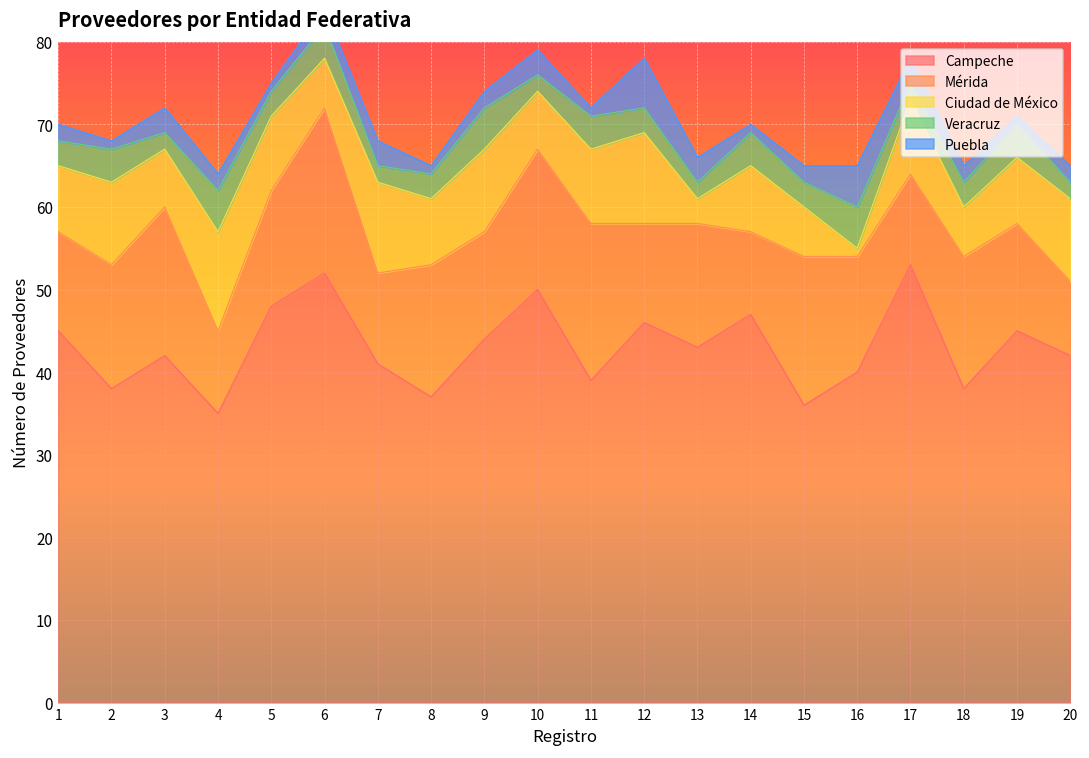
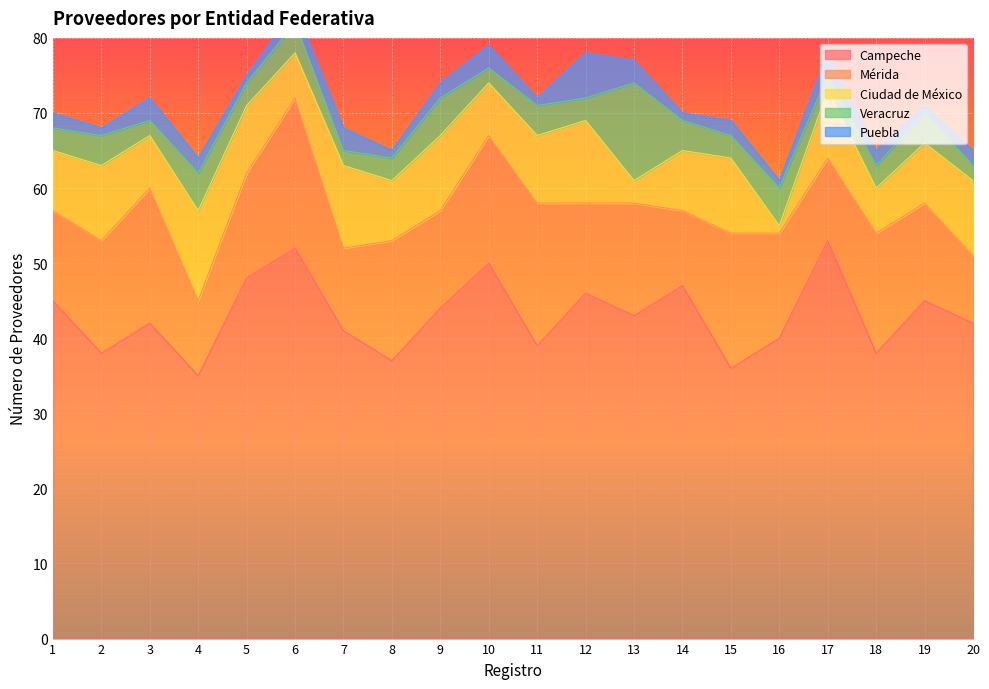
Veracruz, 13: 2 -> 13
Ciudad de México, 15: 6 -> 10
Puebla, 16: 5 -> 1
